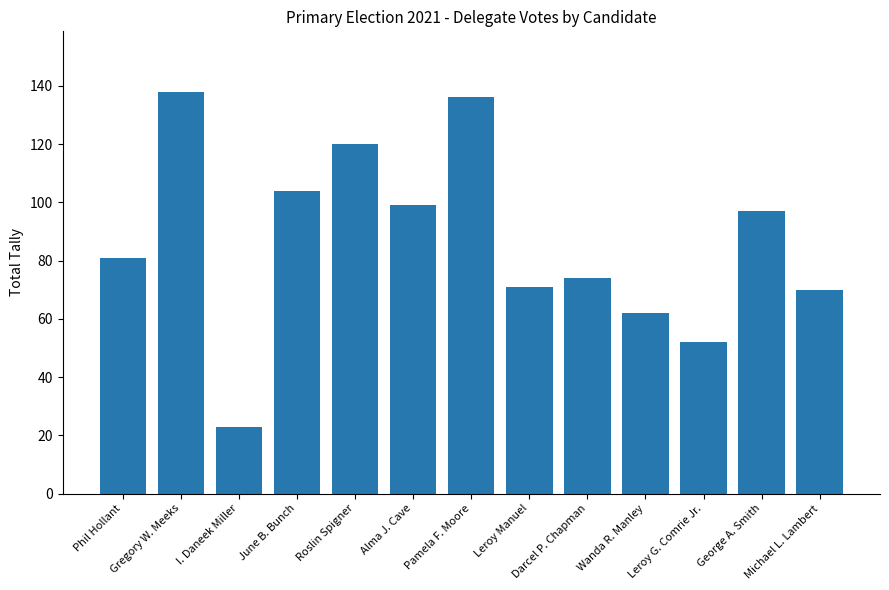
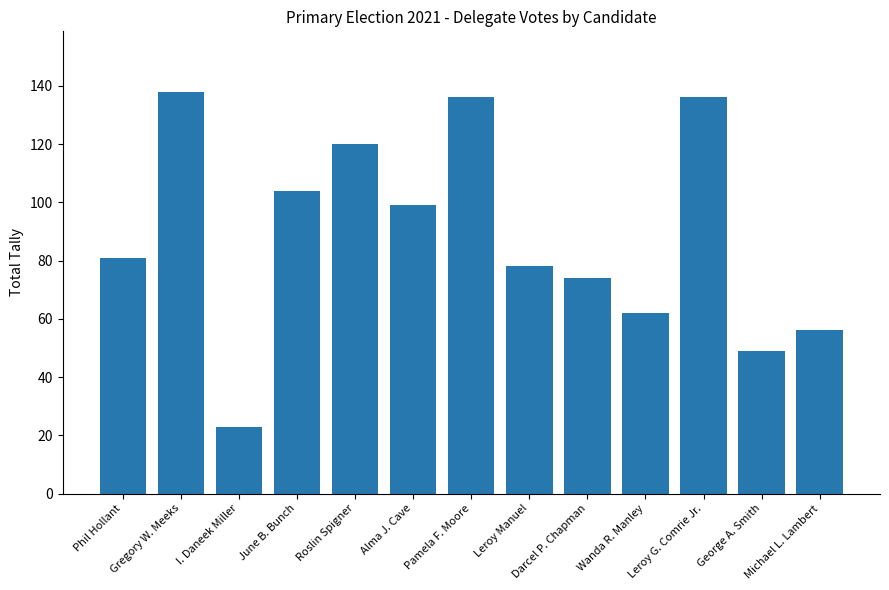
Leroy Manuel: 71 -> 78
Leroy G. Comrie Jr.: 52 -> 136
George A. Smith: 97 -> 49
Michael L. Lambert: 70 -> 56
